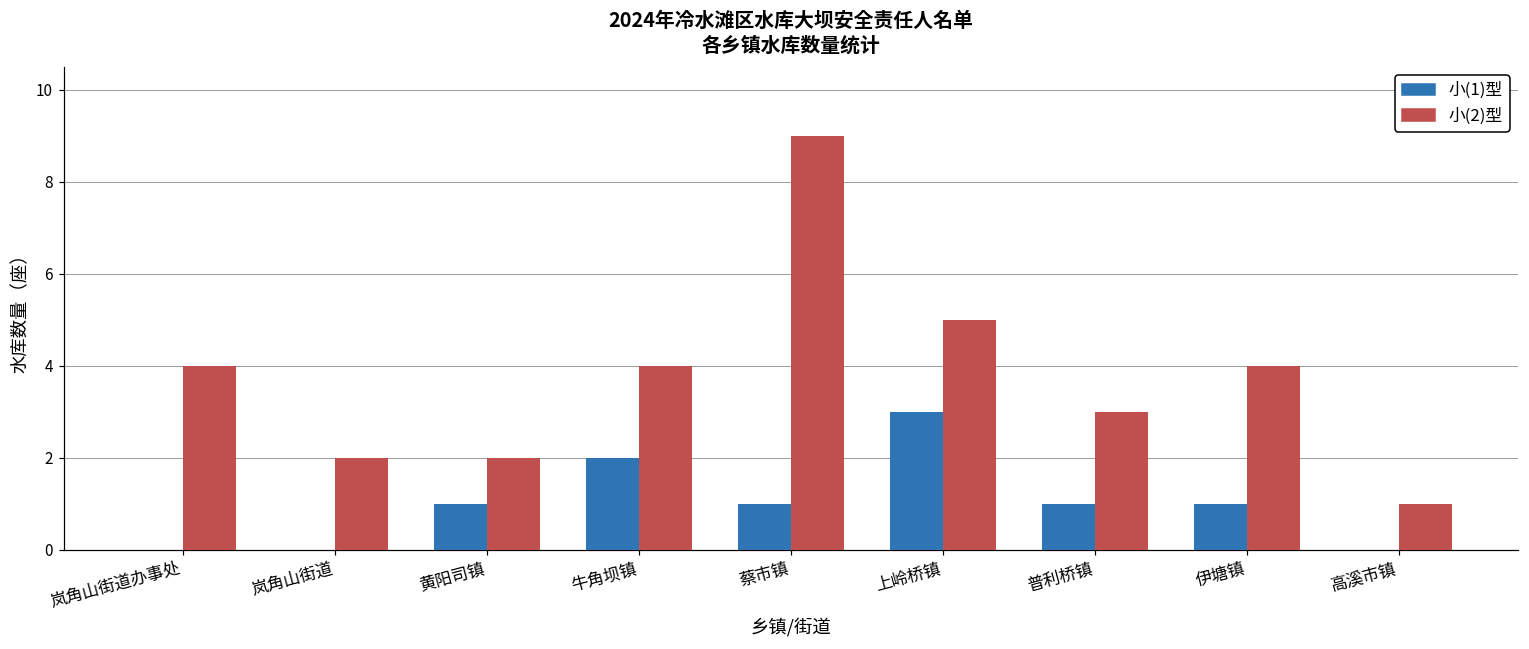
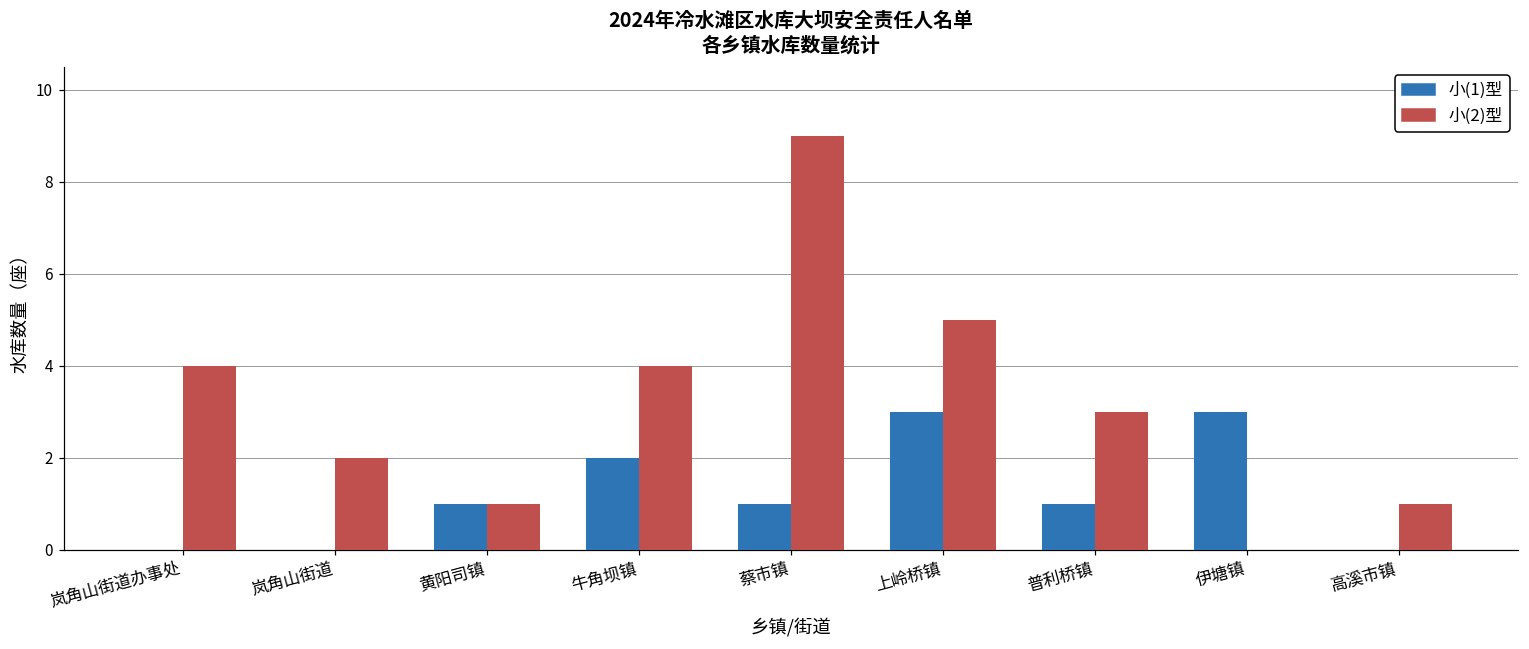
小(2)型, 黄阳司镇: 2 -> 1
小(1)型, 伊塘镇: 1 -> 3
小(2)型, 伊塘镇: 4 -> 0
